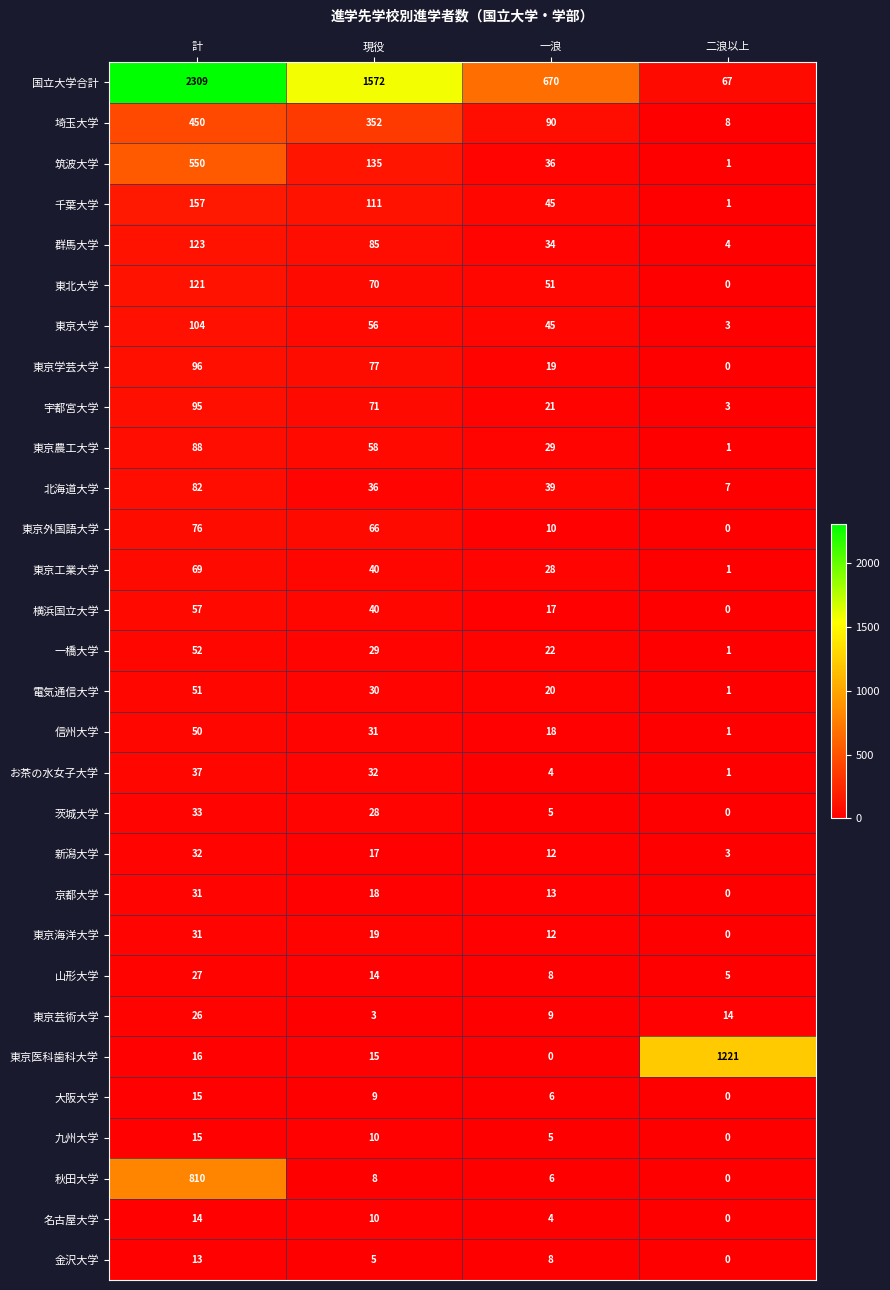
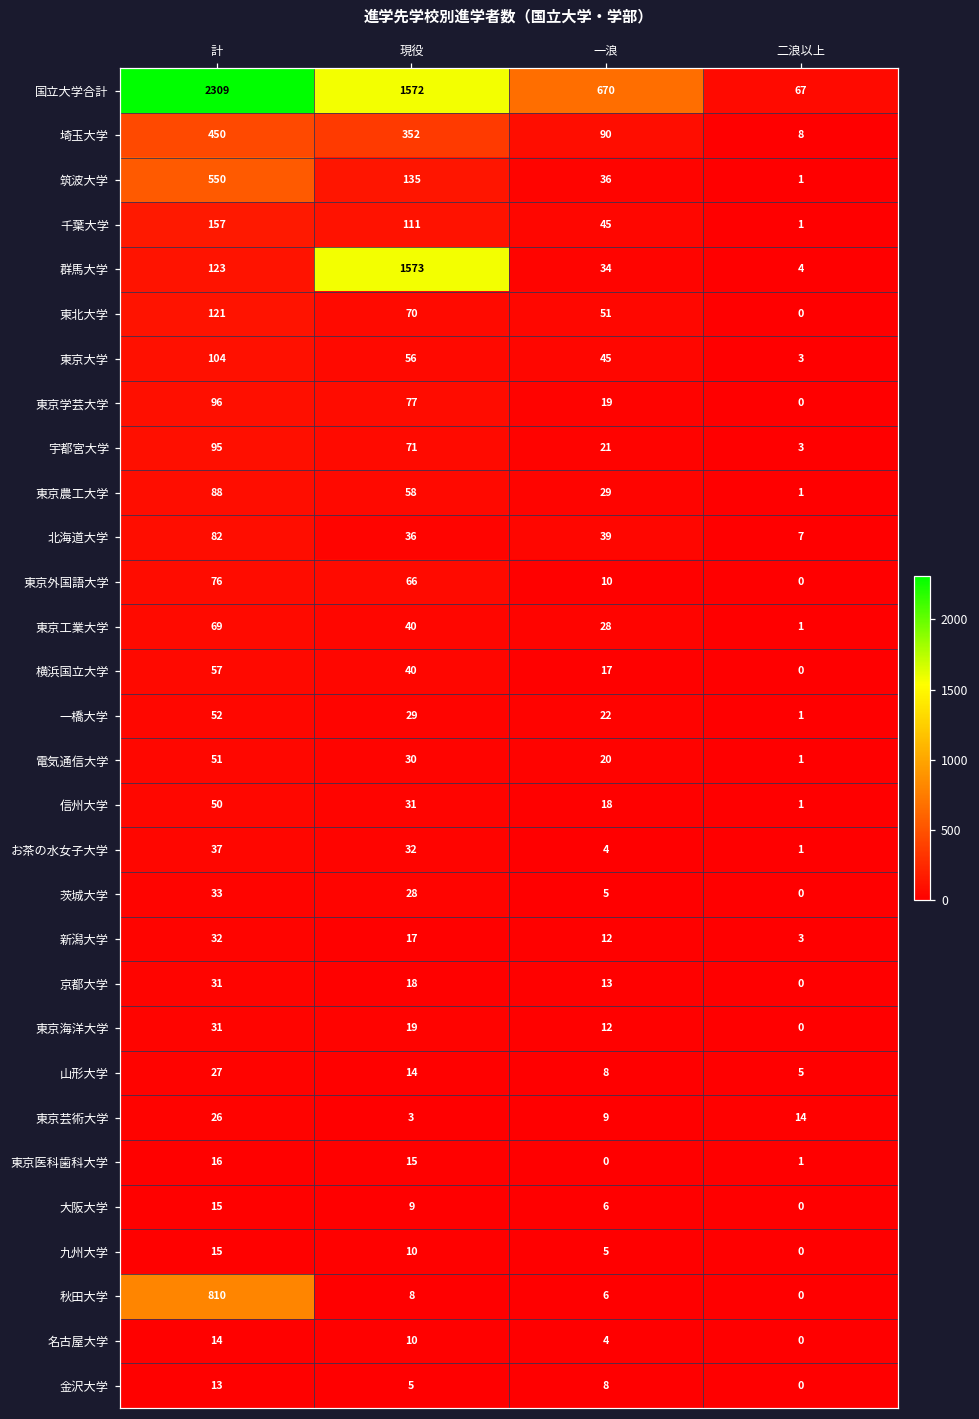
群馬大学, 現役: 85 -> 1573
東京医科歯科大学, 二浪以上: 1221 -> 1
